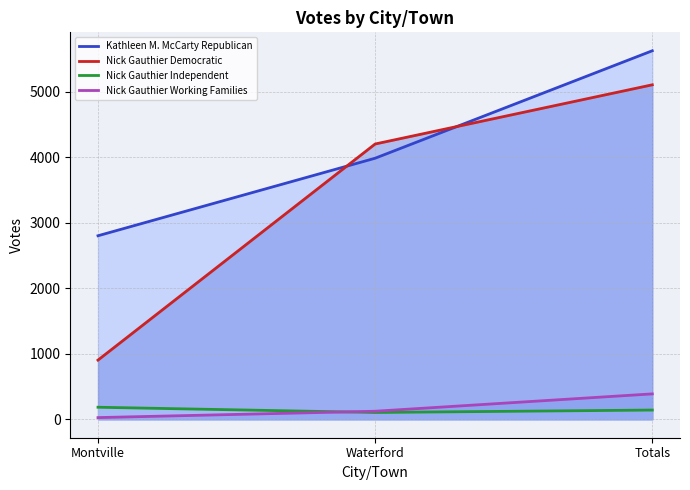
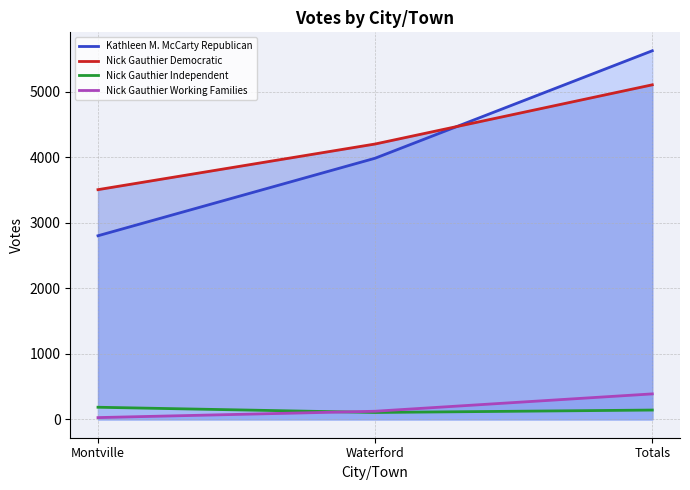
Nick Gauthier Democratic, Montville: 900 -> 3500
